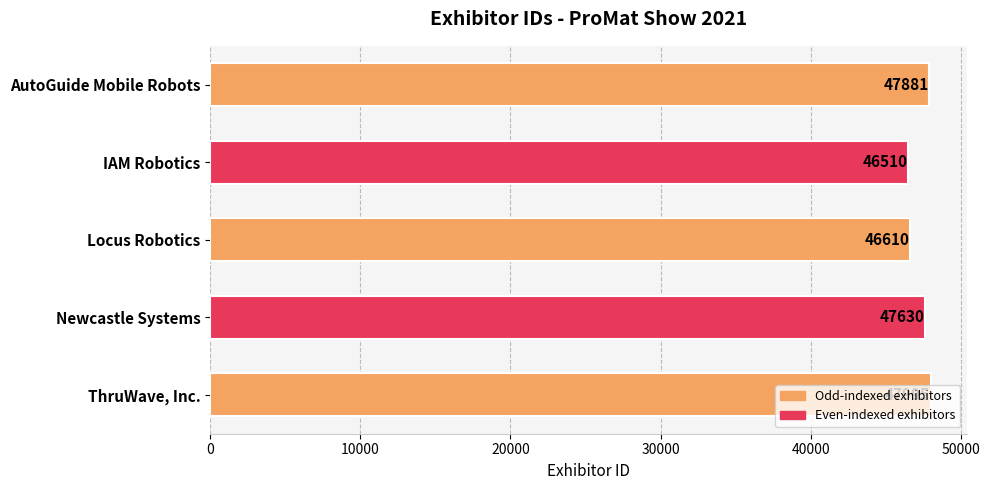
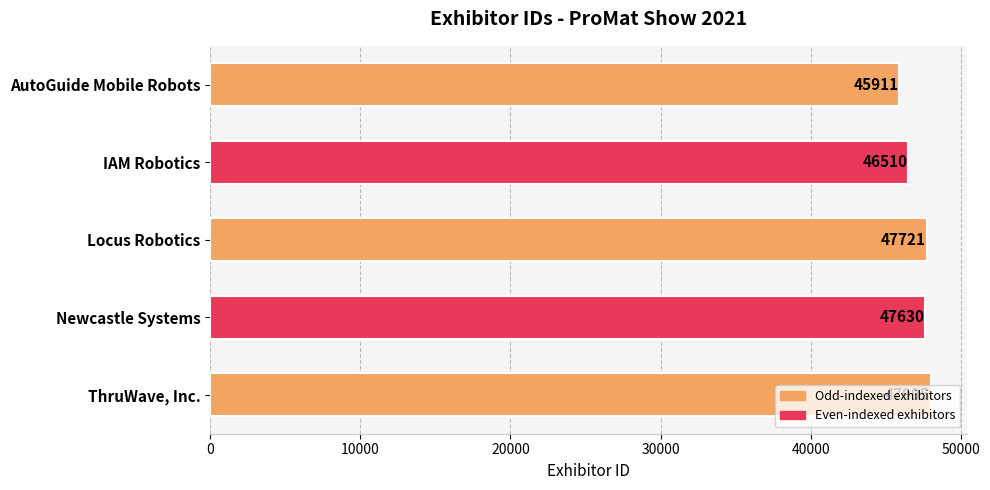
AutoGuide Mobile Robots: 47881 -> 45911
Locus Robotics: 46610 -> 47721
